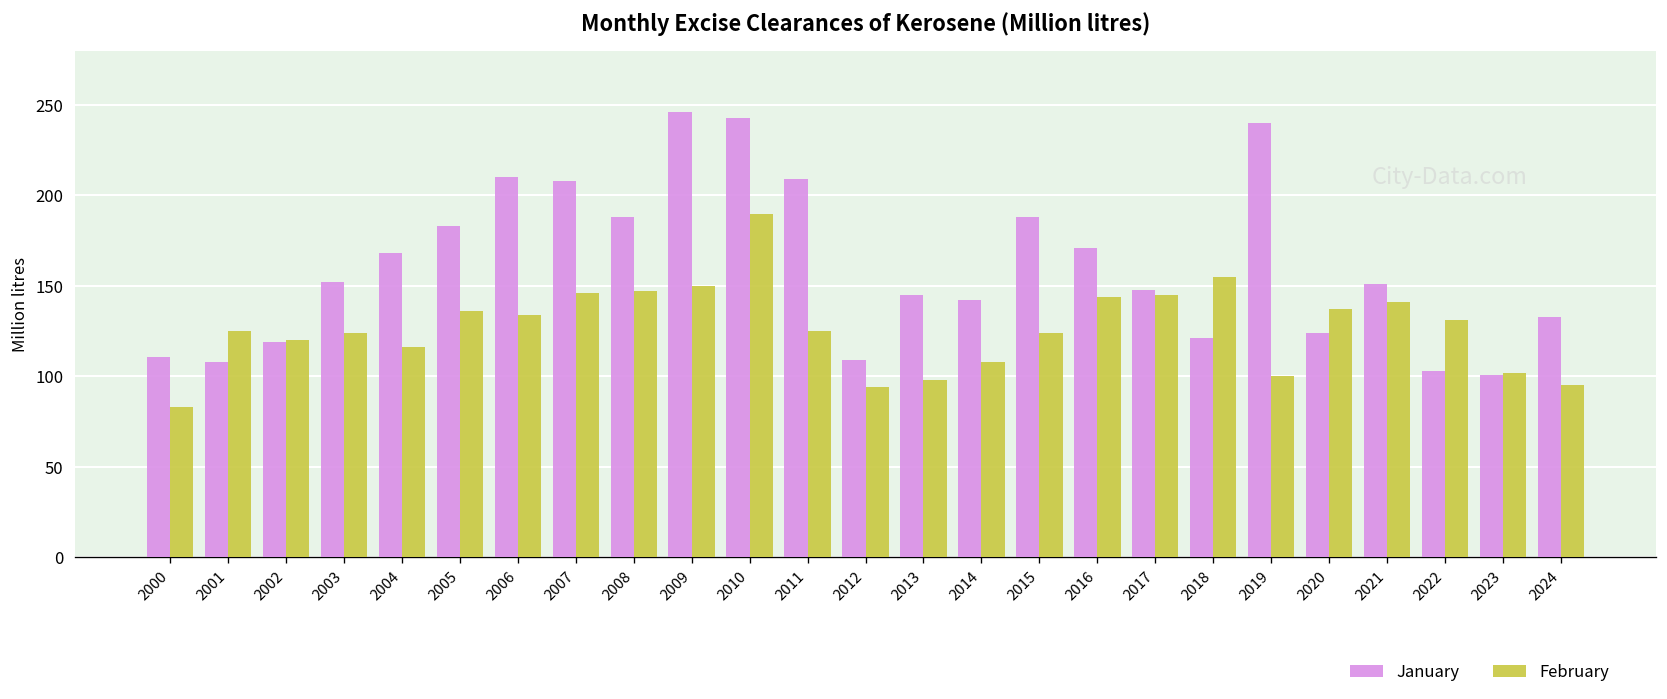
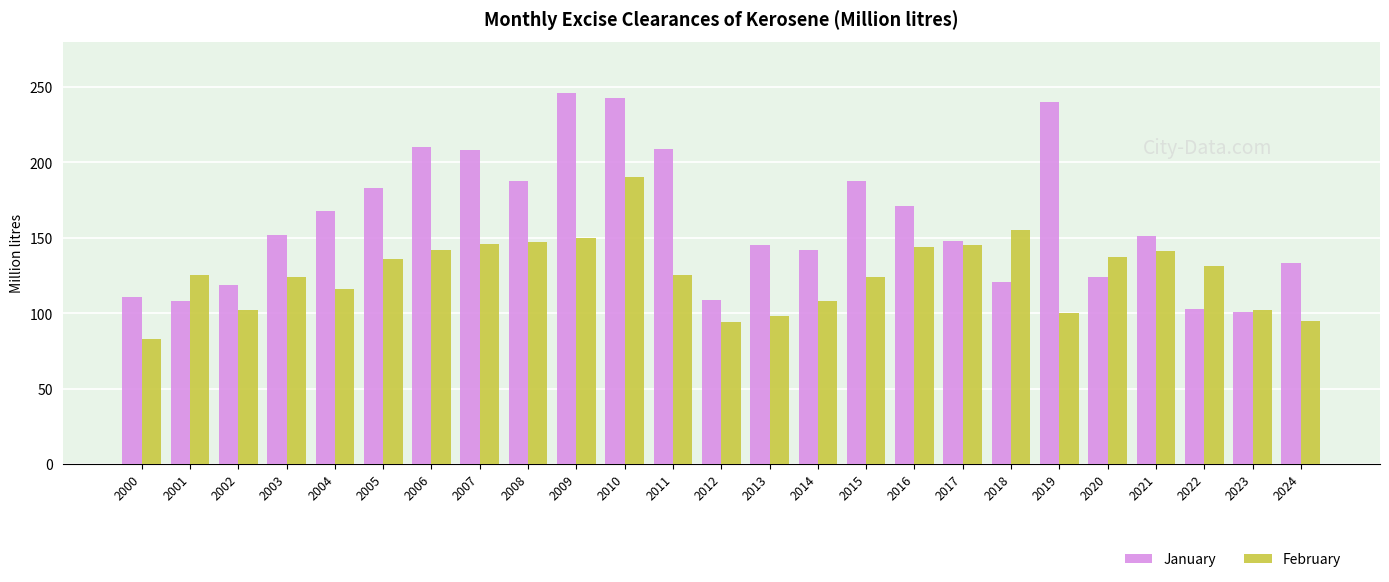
February, 2002: 120 -> 102
February, 2006: 134 -> 142
